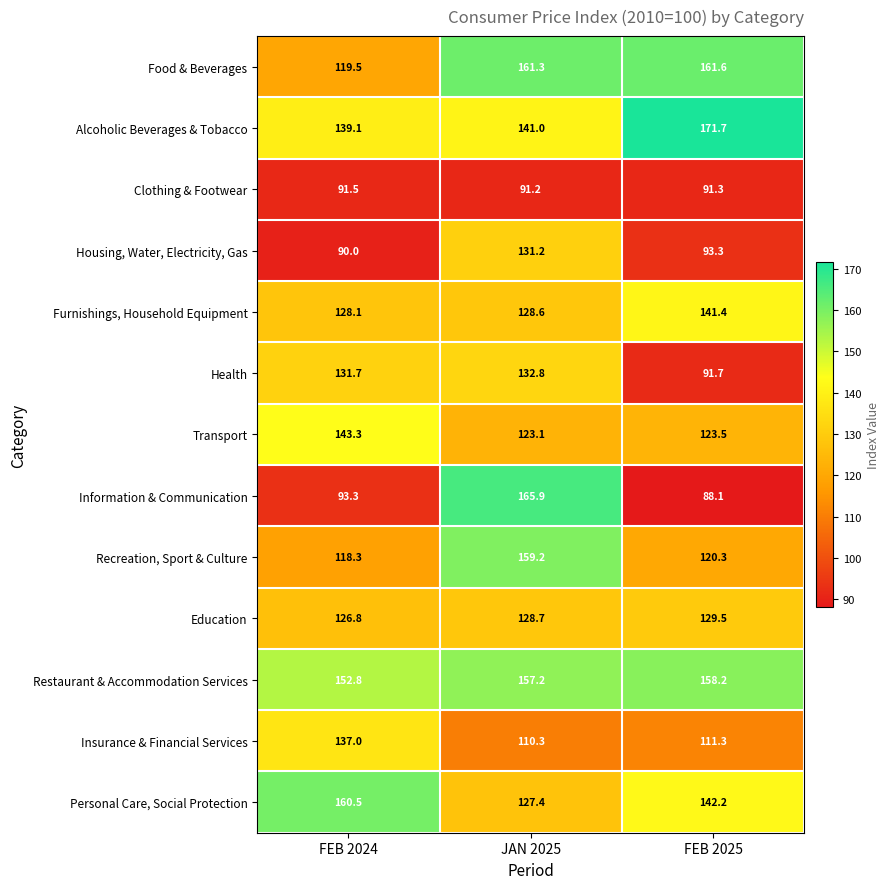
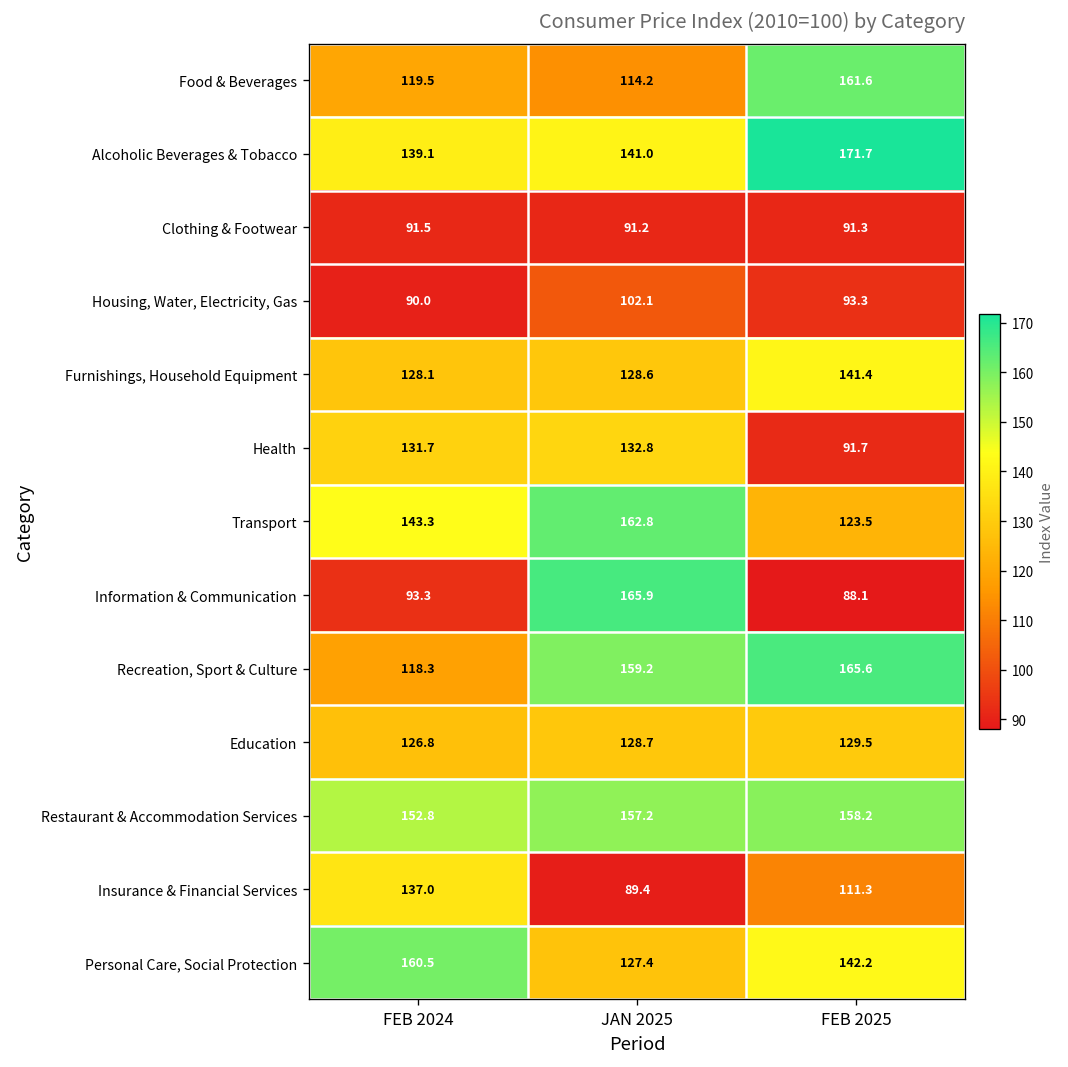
Food & Beverages, JAN 2025: 161.3 -> 114.2
Housing, Water, Electricity, Gas, JAN 2025: 131.2 -> 102.1
Transport, JAN 2025: 123.1 -> 162.8
Recreation, Sport & Culture, FEB 2025: 120.3 -> 165.6
Insurance & Financial Services, JAN 2025: 110.3 -> 89.4
